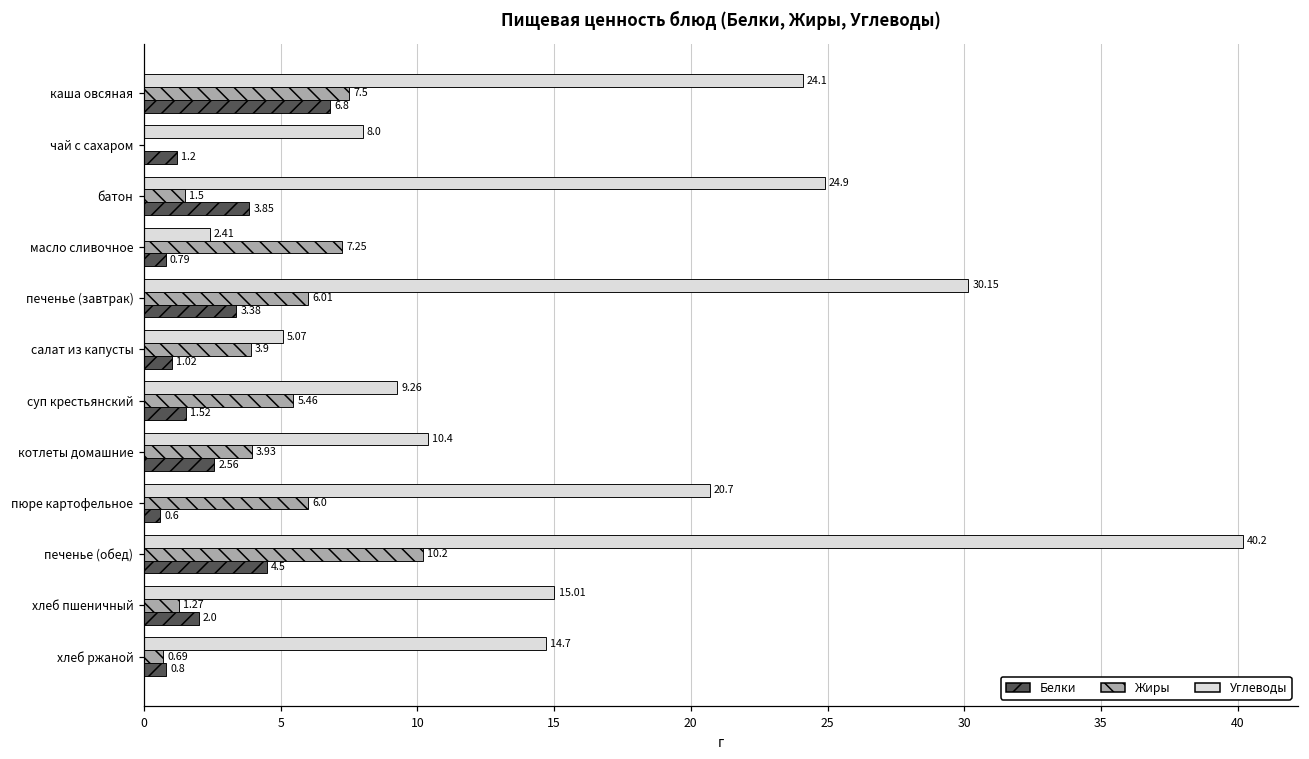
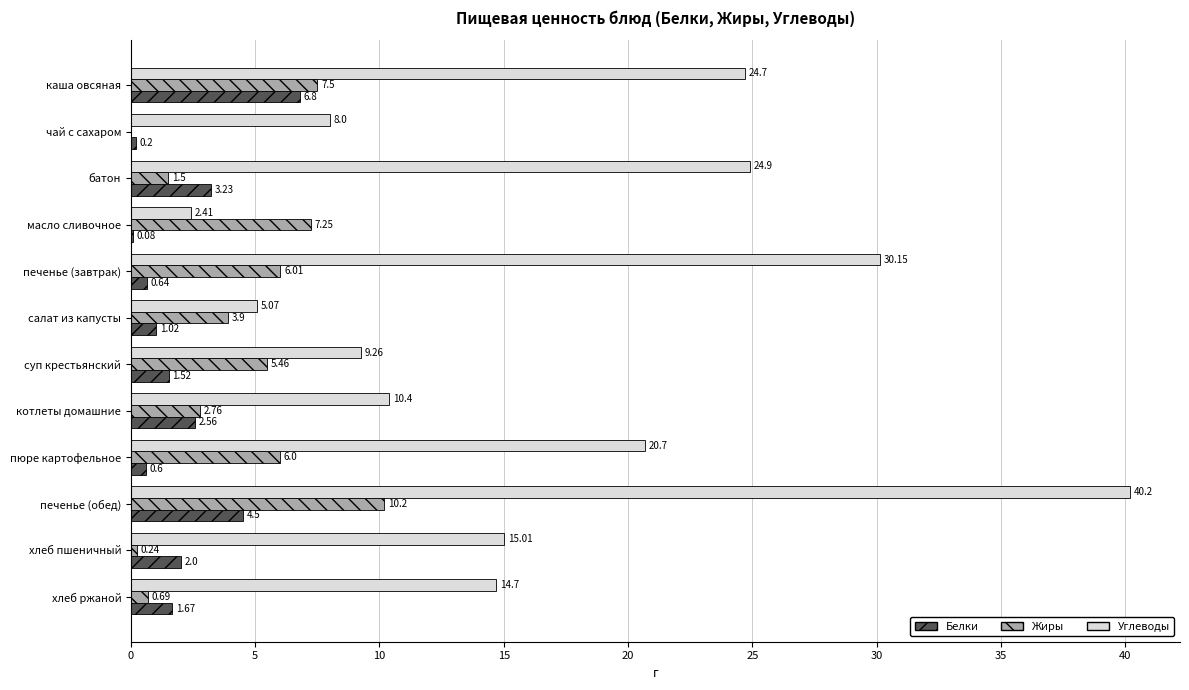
Углеводы, каша овсяная: 24.1 -> 24.7
Белки, чай с сахаром: 1.2 -> 0.2
Белки, батон: 3.85 -> 3.23
Белки, масло сливочное: 0.79 -> 0.08
Белки, печенье (завтрак): 3.38 -> 0.64
Жиры, котлеты домашние: 3.93 -> 2.76
Жиры, хлеб пшеничный: 1.27 -> 0.24
Белки, хлеб ржаной: 0.8 -> 1.67
